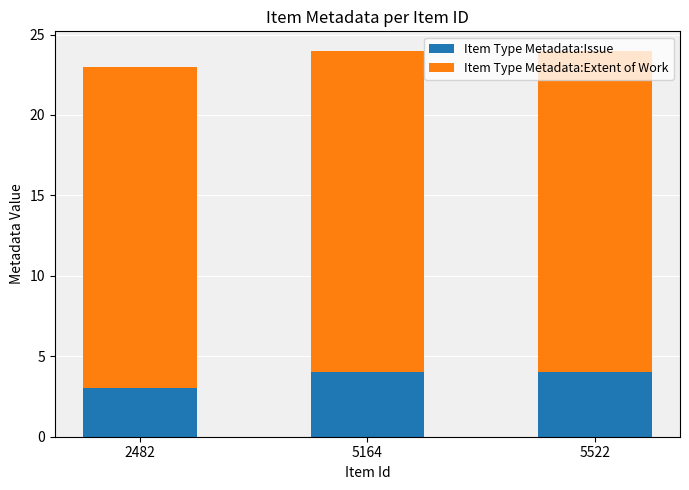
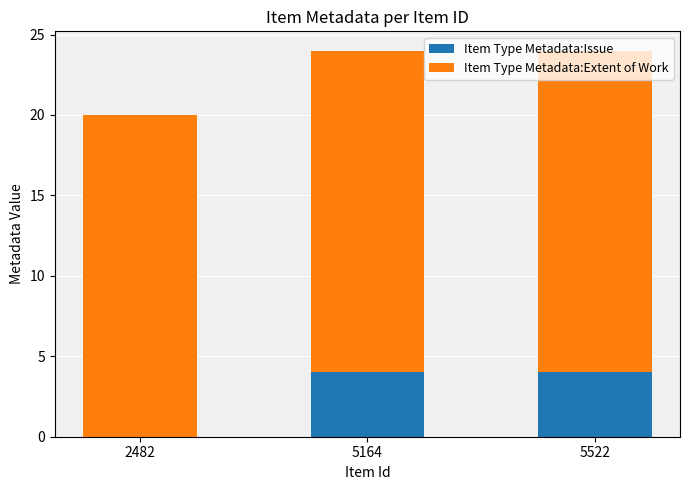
Item Type Metadata:Issue, 2482: 3 -> 0
